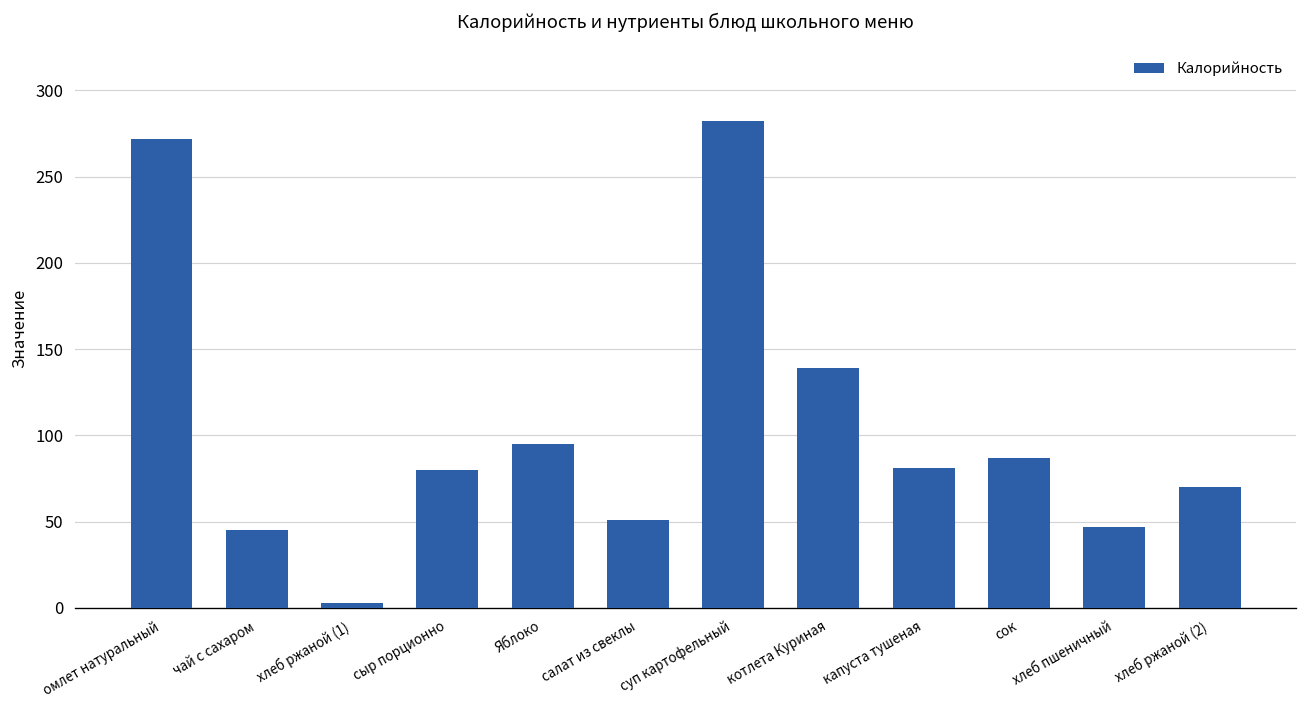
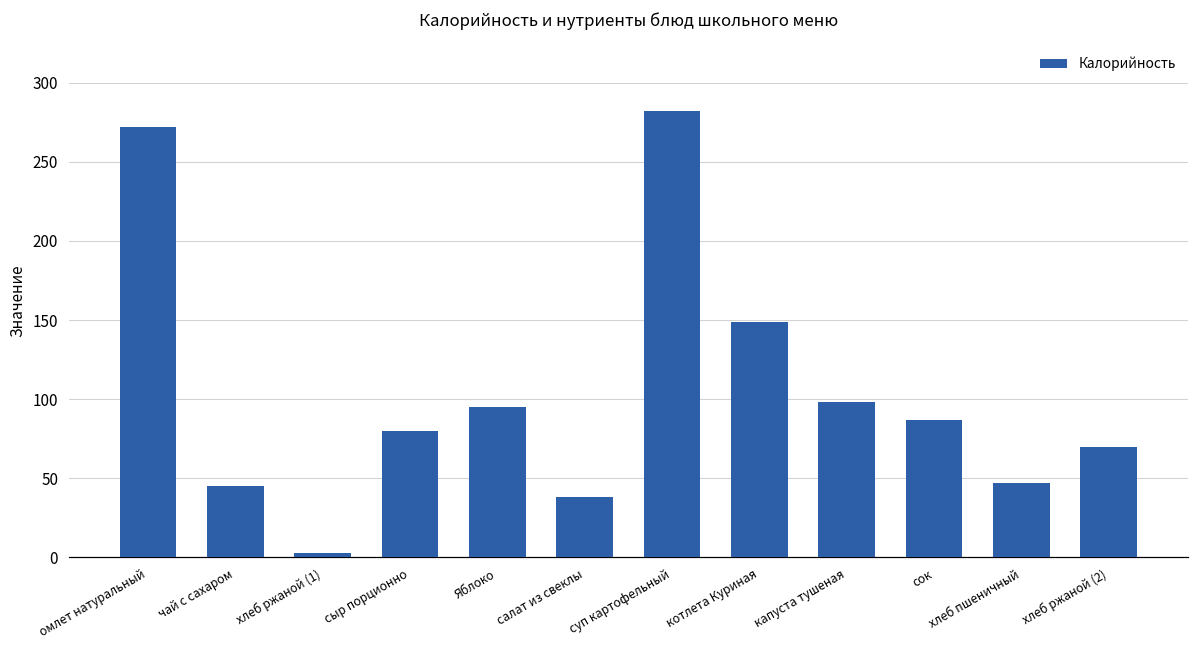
салат из свеклы: 51 -> 38
котлета Куриная: 139 -> 149
капуста тушеная: 81 -> 98
